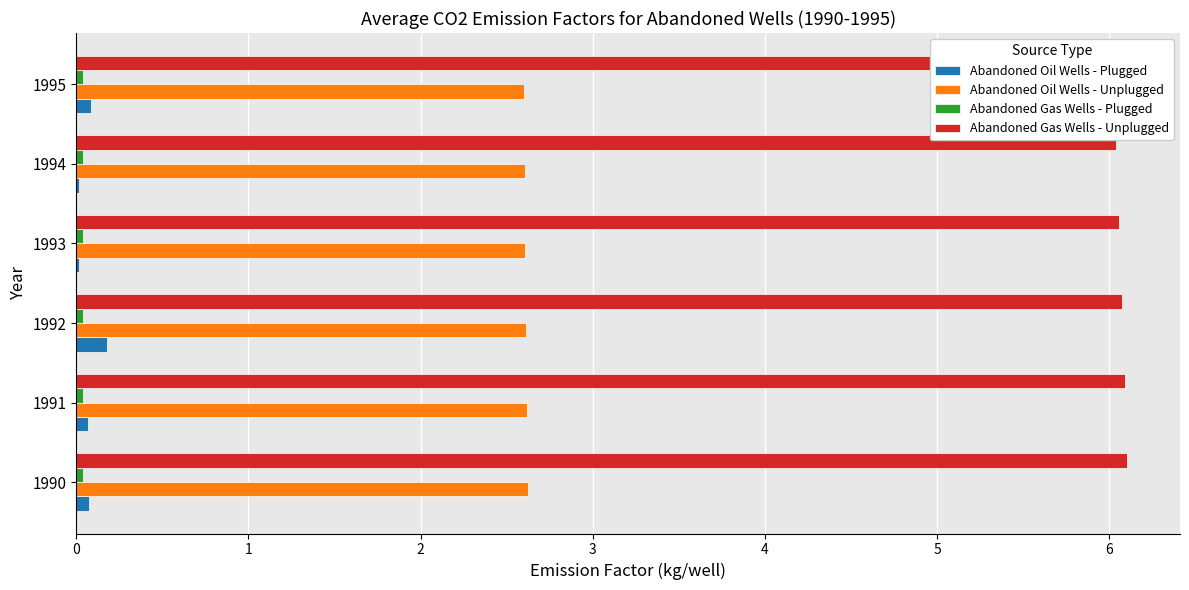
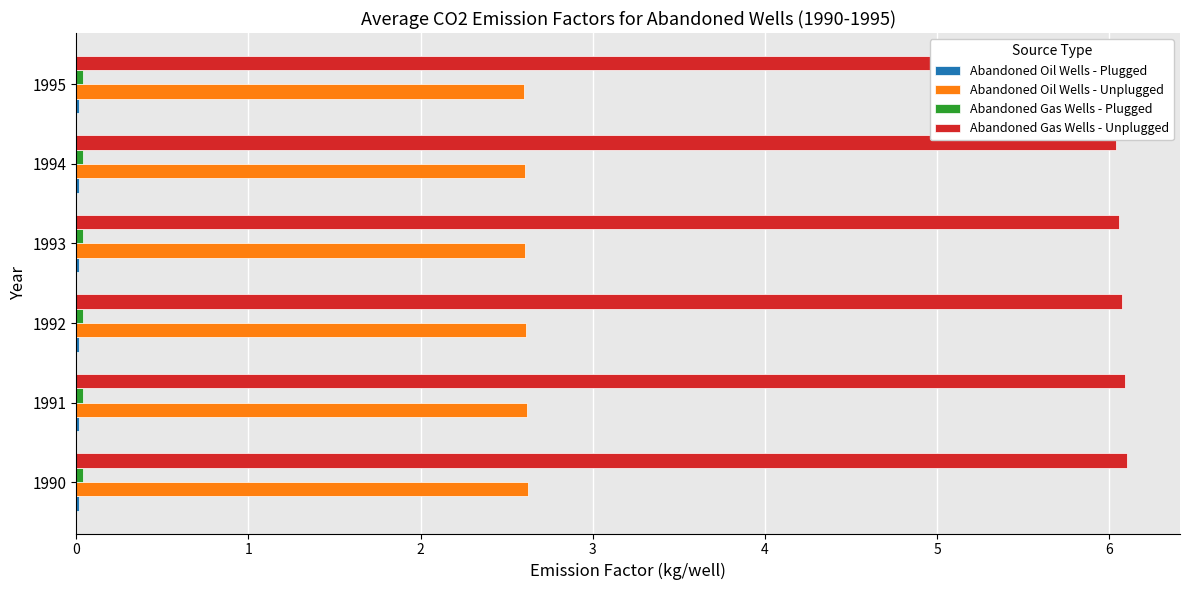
Abandoned Oil Wells - Plugged, 1995: 0.09 -> 0.01
Abandoned Oil Wells - Plugged, 1992: 0.18 -> 0.01
Abandoned Oil Wells - Plugged, 1991: 0.07 -> 0.01
Abandoned Oil Wells - Plugged, 1990: 0.07 -> 0.01
